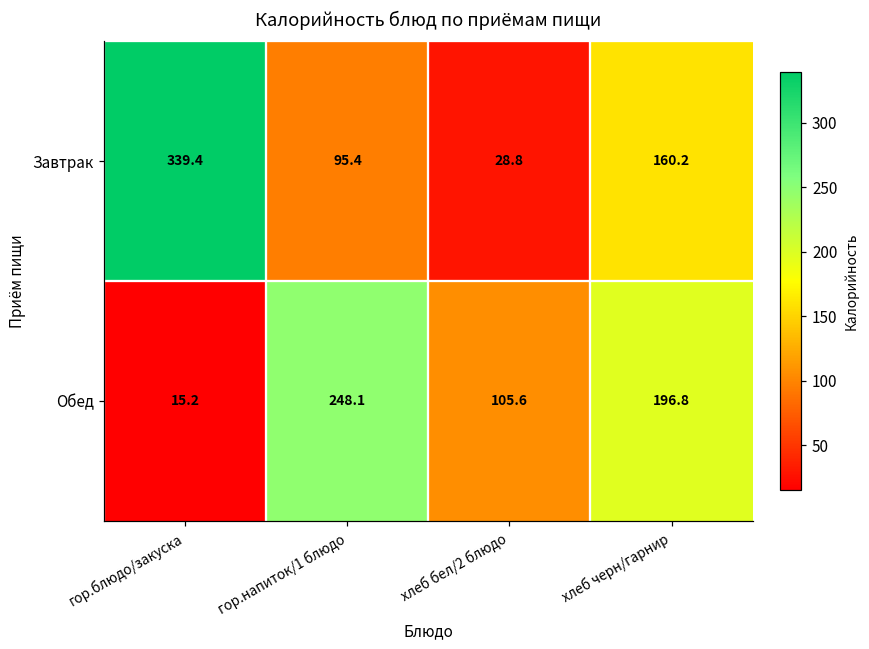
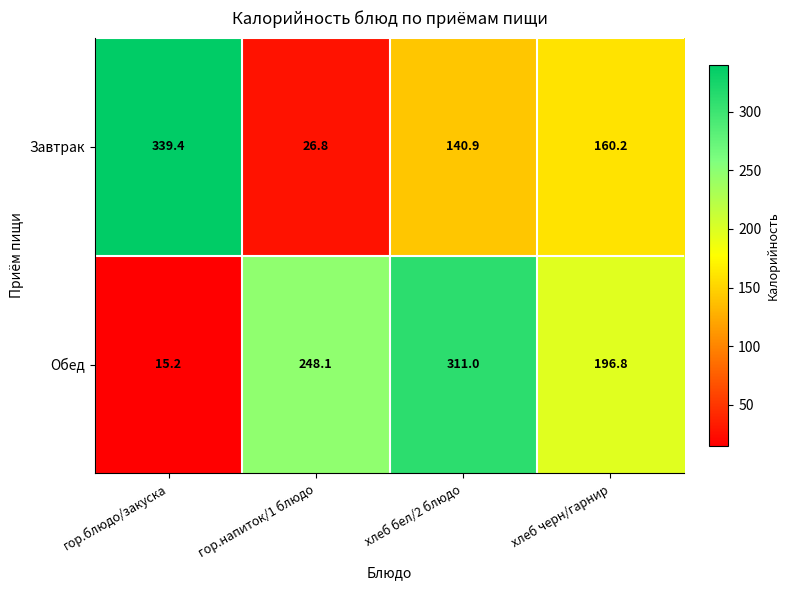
Завтрак, гор.напиток/1 блюдо: 95.4 -> 26.8
Завтрак, хлеб бел/2 блюдо: 28.8 -> 140.9
Обед, хлеб бел/2 блюдо: 105.6 -> 311.0
